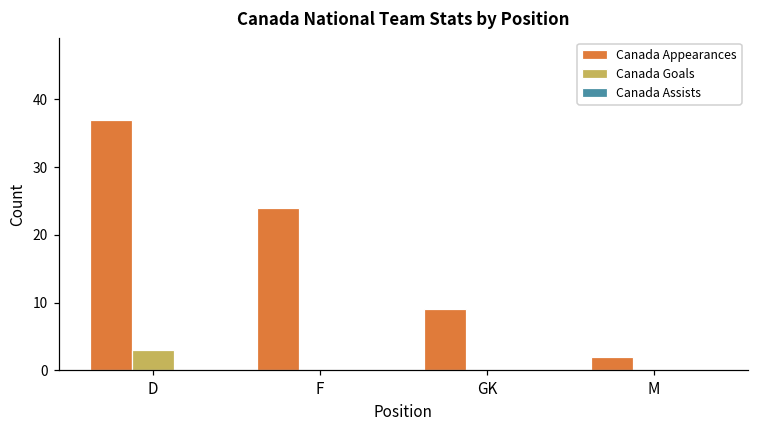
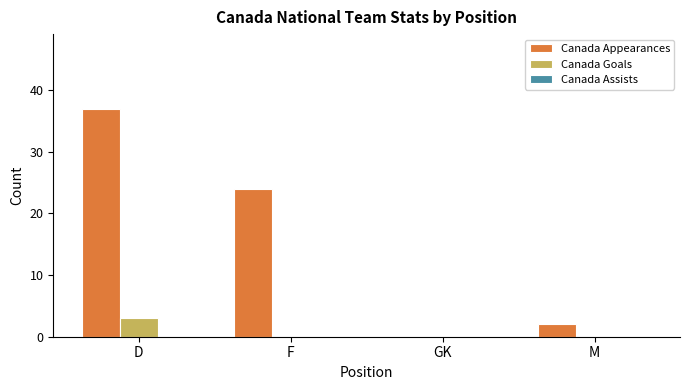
Canada Appearances, GK: 9 -> 0
